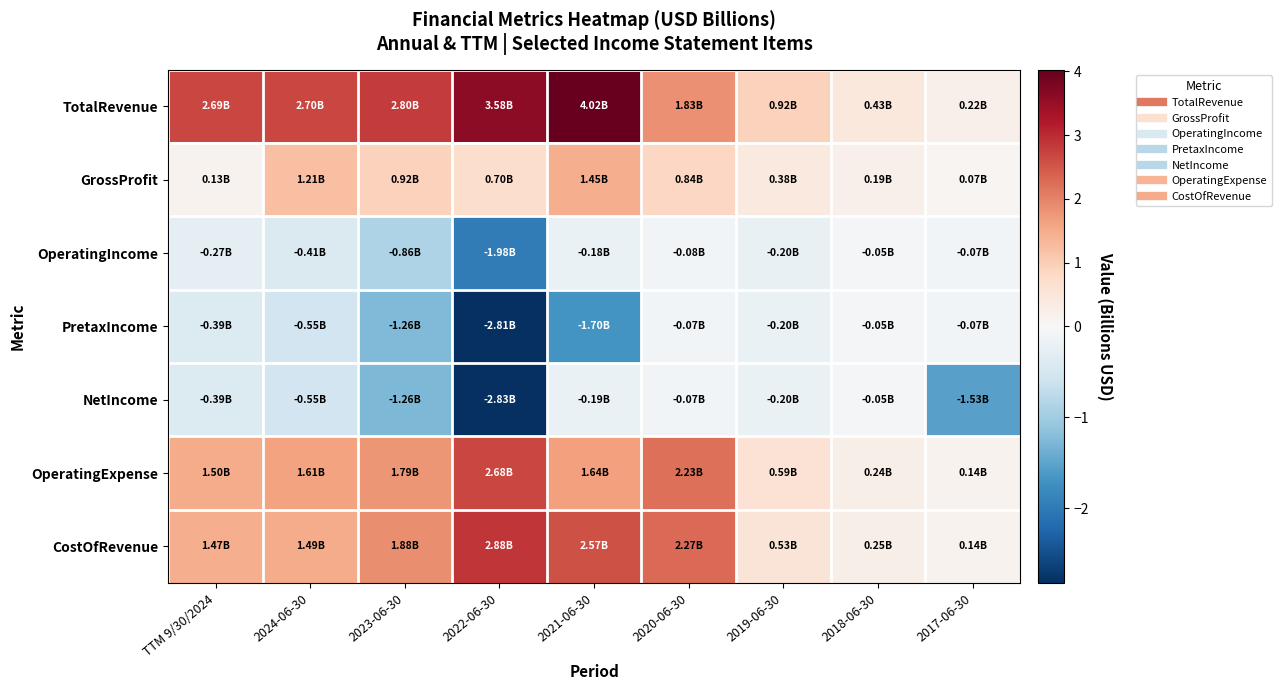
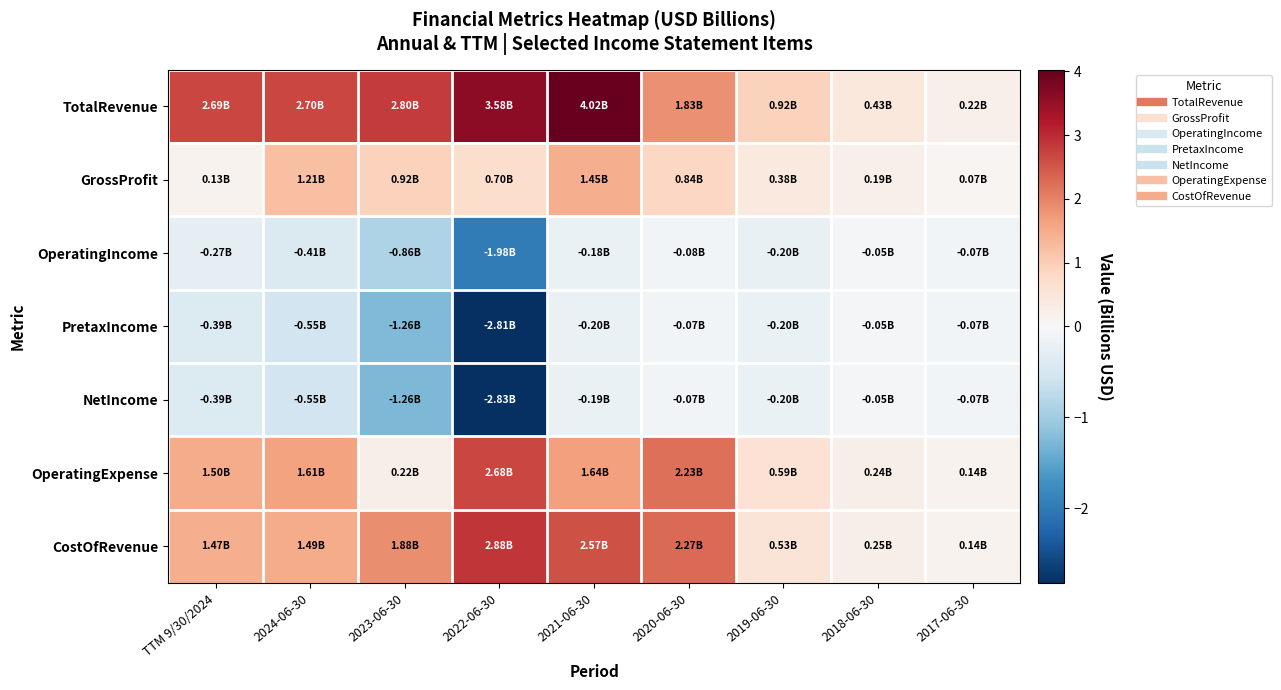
PretaxIncome, 2021-06-30: -1.70B -> -0.20B
NetIncome, 2017-06-30: -1.53B -> -0.07B
OperatingExpense, 2023-06-30: 1.79B -> 0.22B
